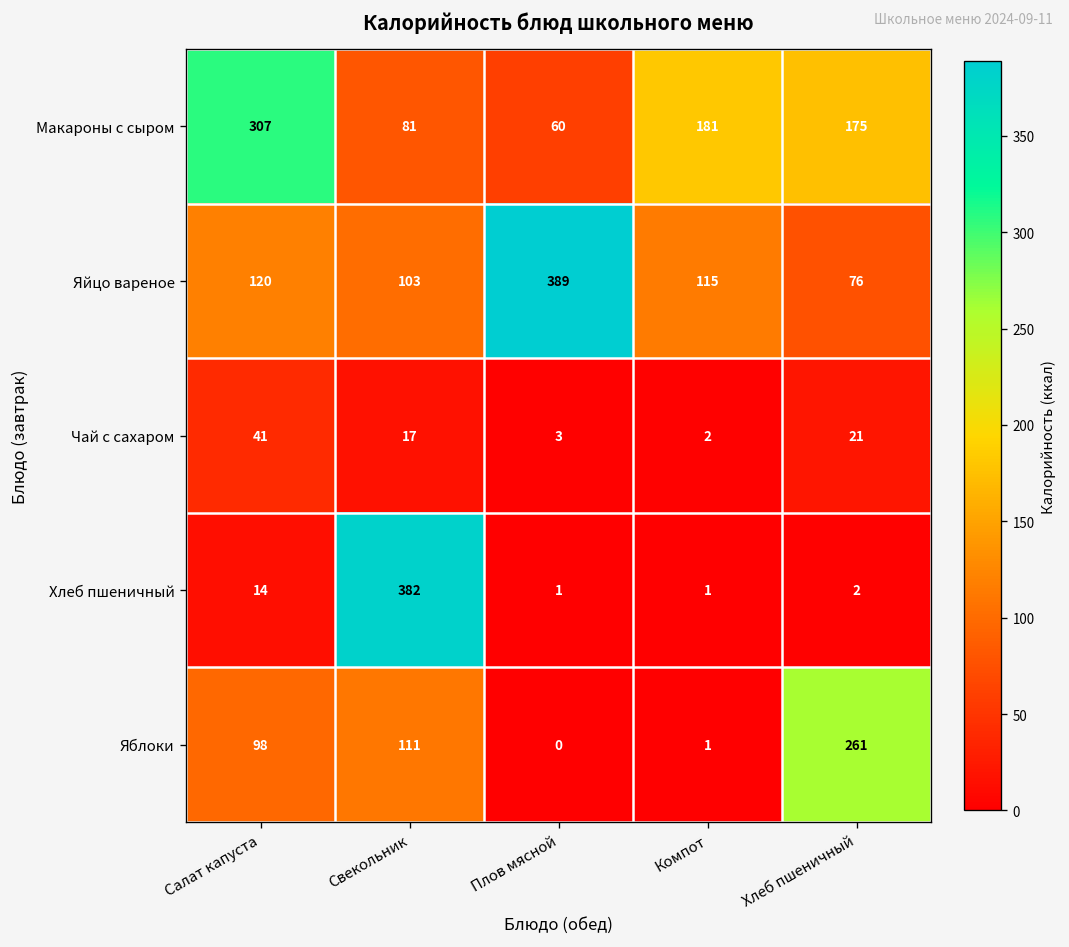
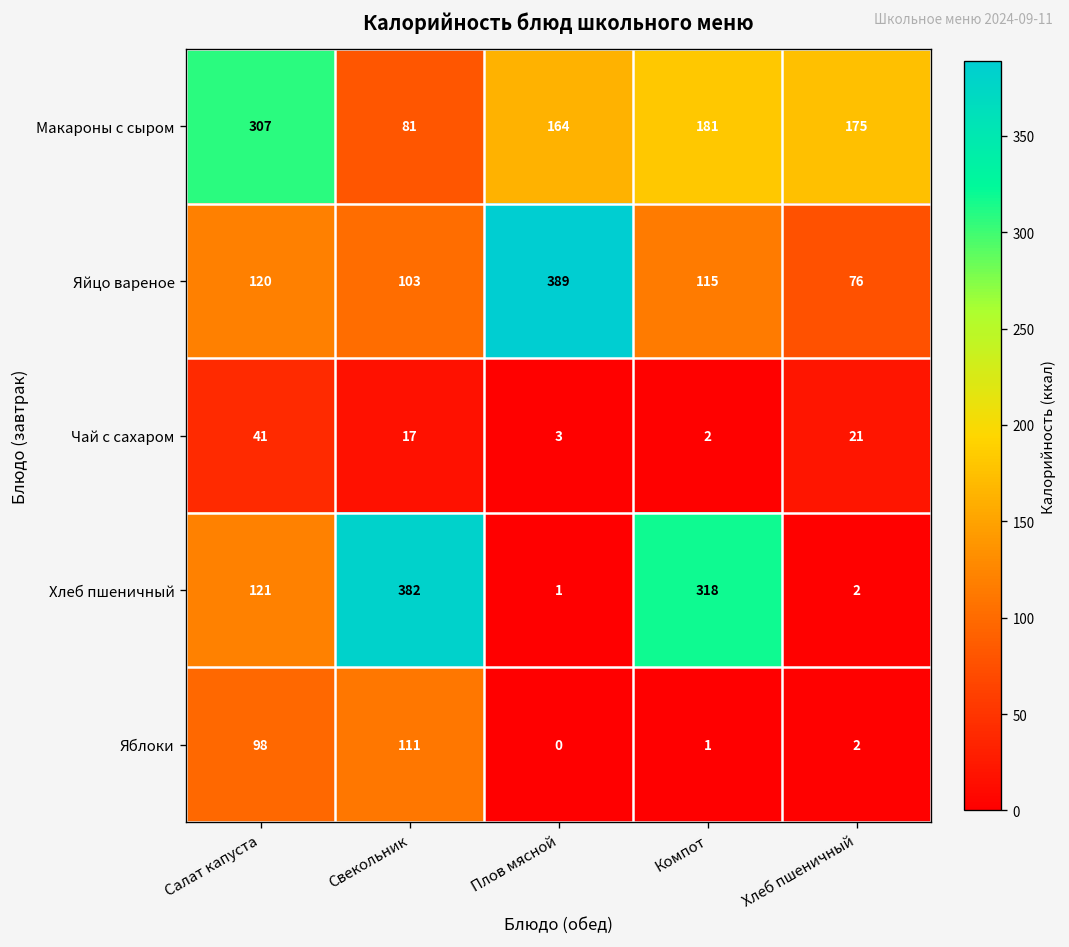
Макароны с сыром, Плов мясной: 60 -> 164
Хлеб пшеничный, Салат капуста: 14 -> 121
Хлеб пшеничный, Компот: 1 -> 318
Яблоки, Хлеб пшеничный: 261 -> 2
